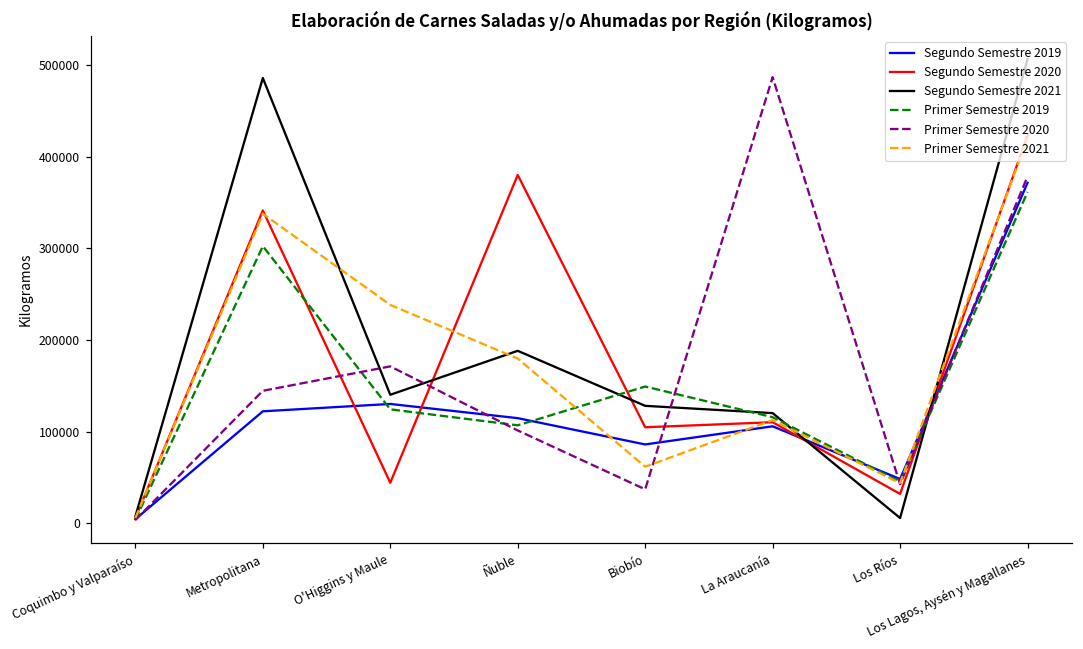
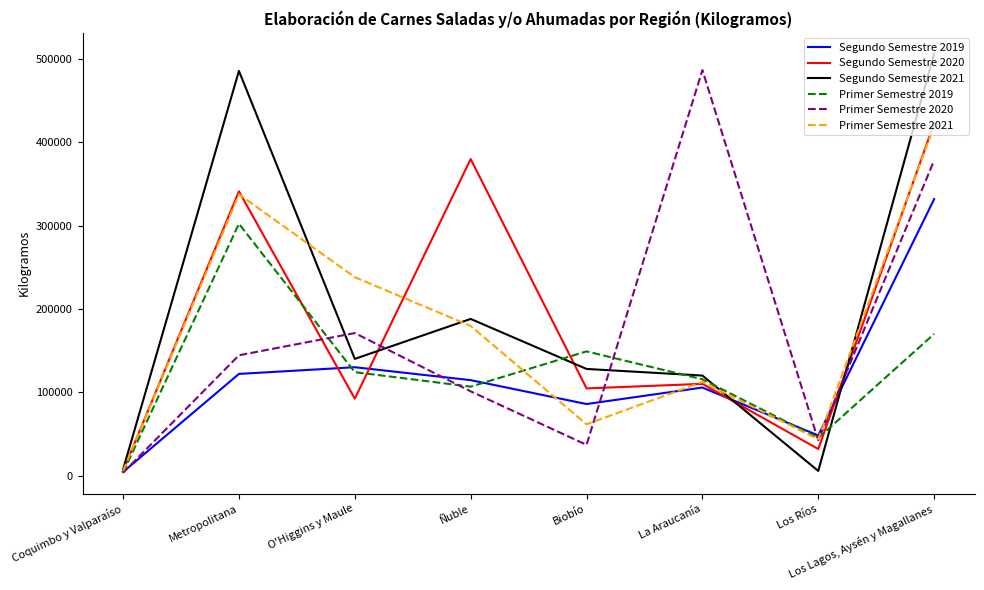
Segundo Semestre 2020, O'Higgins y Maule: 40000 -> 90000
Segundo Semestre 2019, Los Lagos, Aysén y Magallanes: 370000 -> 330000
Primer Semestre 2019, Los Lagos, Aysén y Magallanes: 360000 -> 170000
